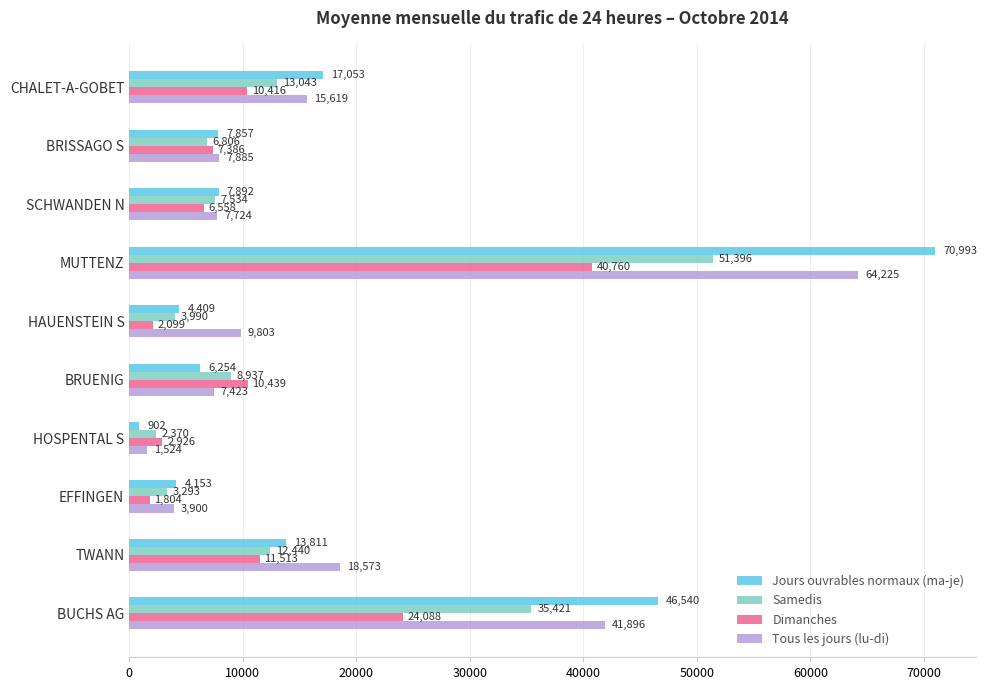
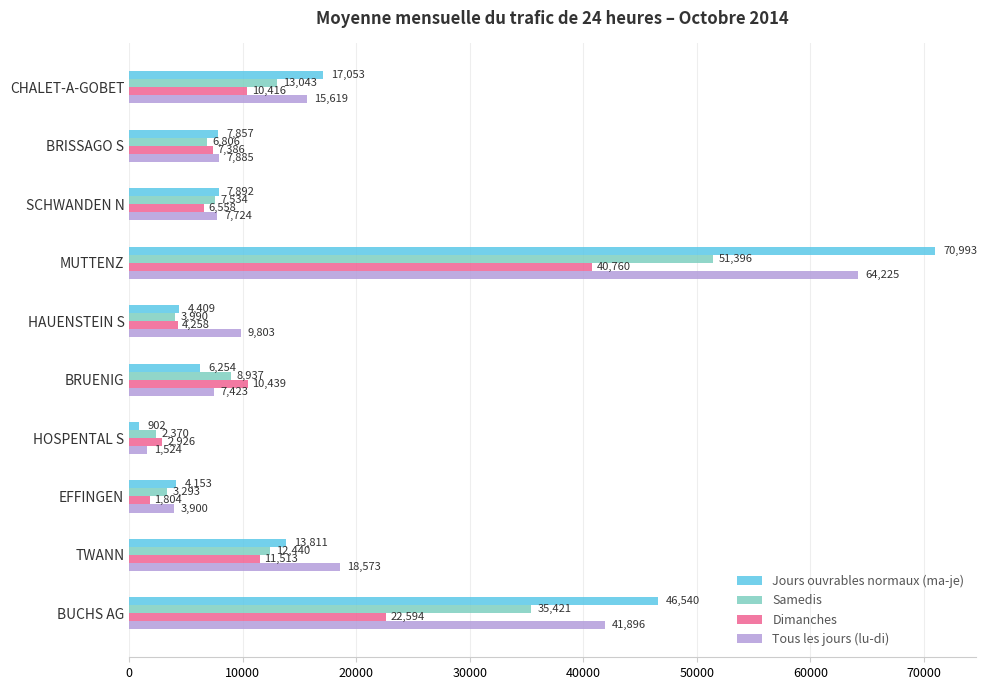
Dimanches, HAUENSTEIN S: 2,099 -> 4,258
Dimanches, BUCHS AG: 24,088 -> 22,594
